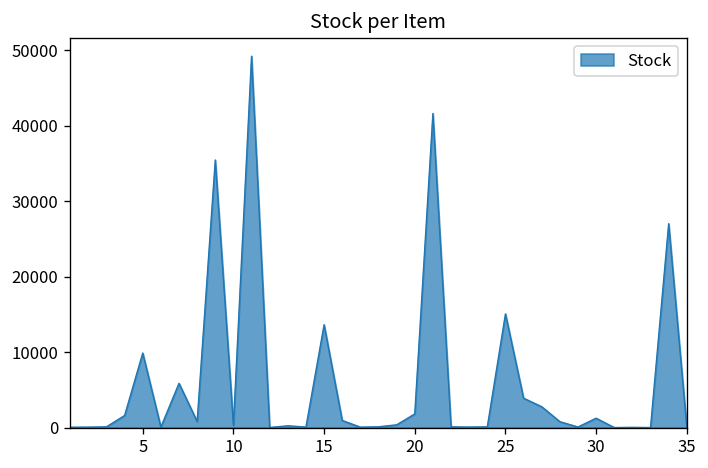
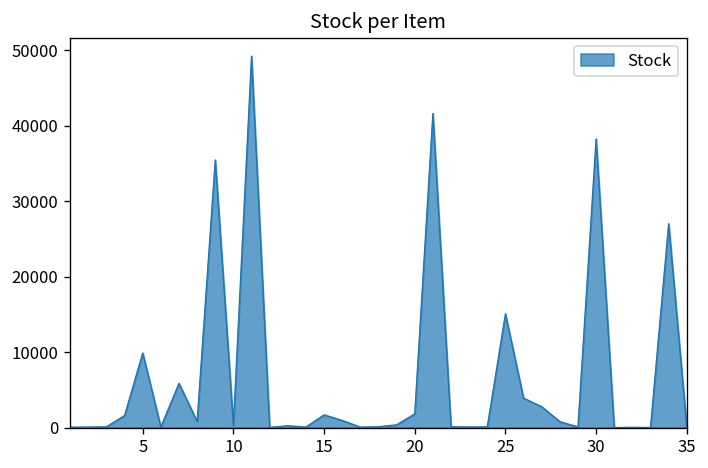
15: 14000 -> 2000
30: 1000 -> 38000
